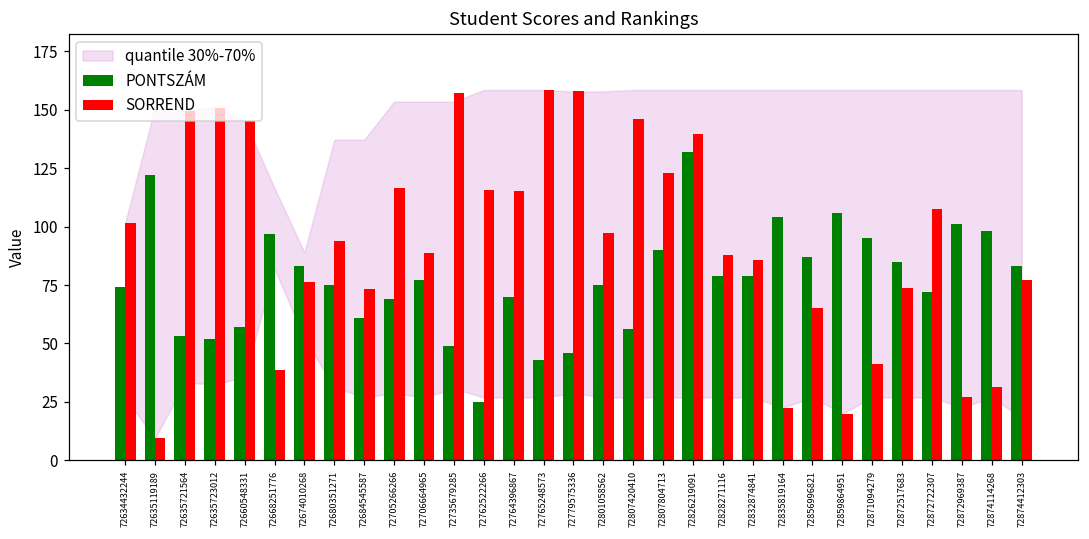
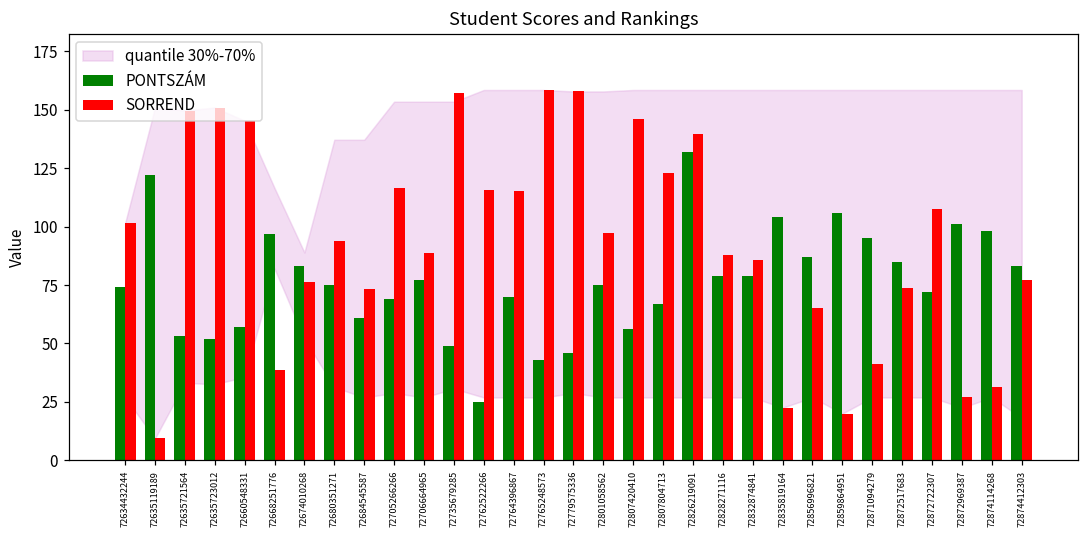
PONTSZÁM, 72807804713: 90 -> 67
